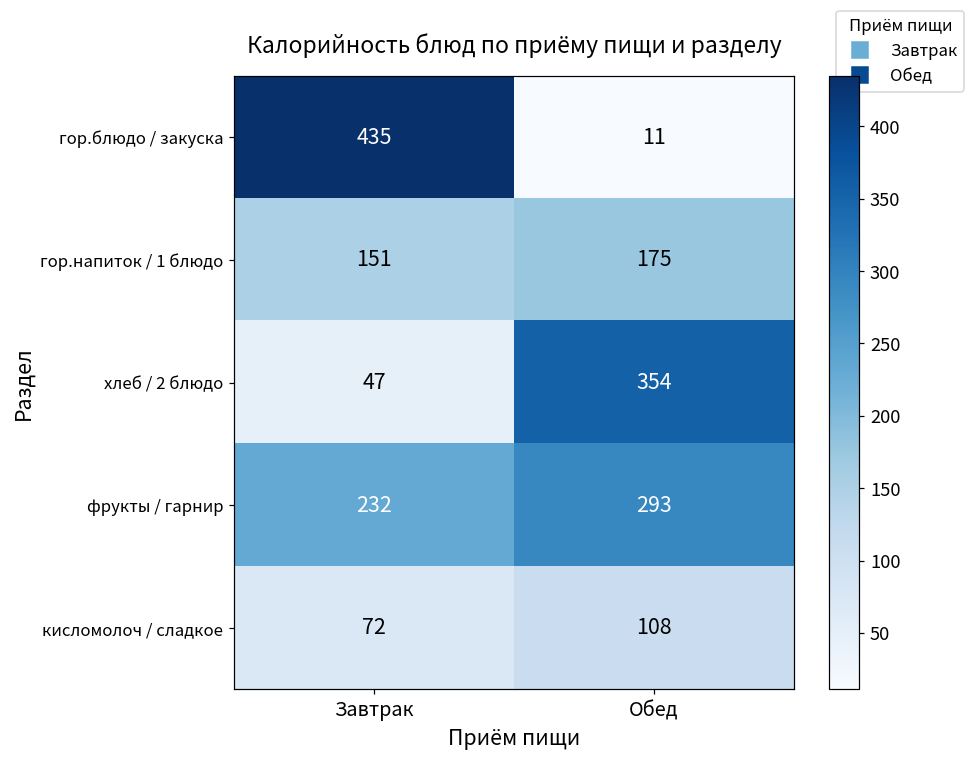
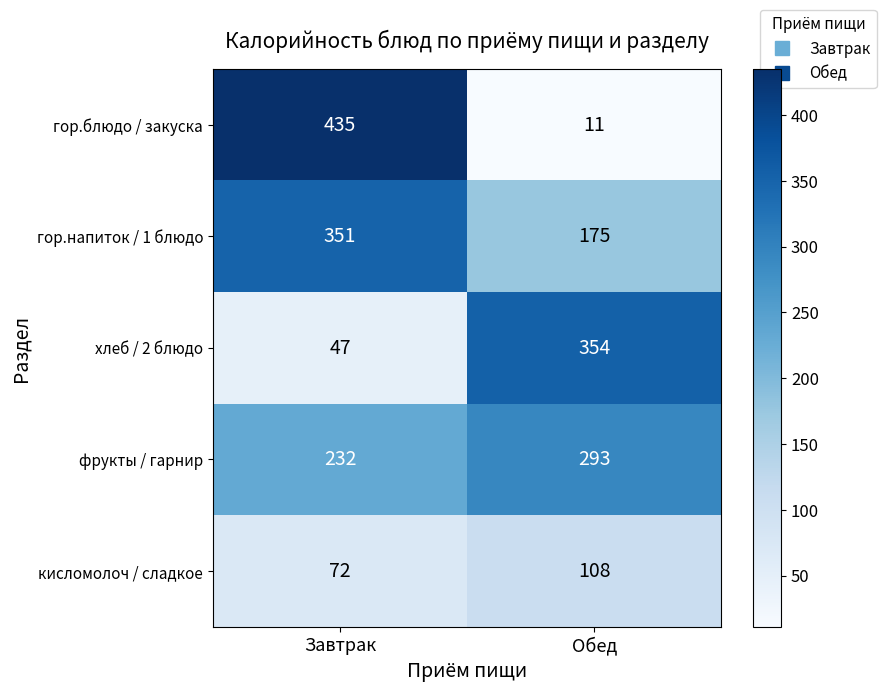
гор.напиток / 1 блюдо, Завтрак: 151 -> 351
